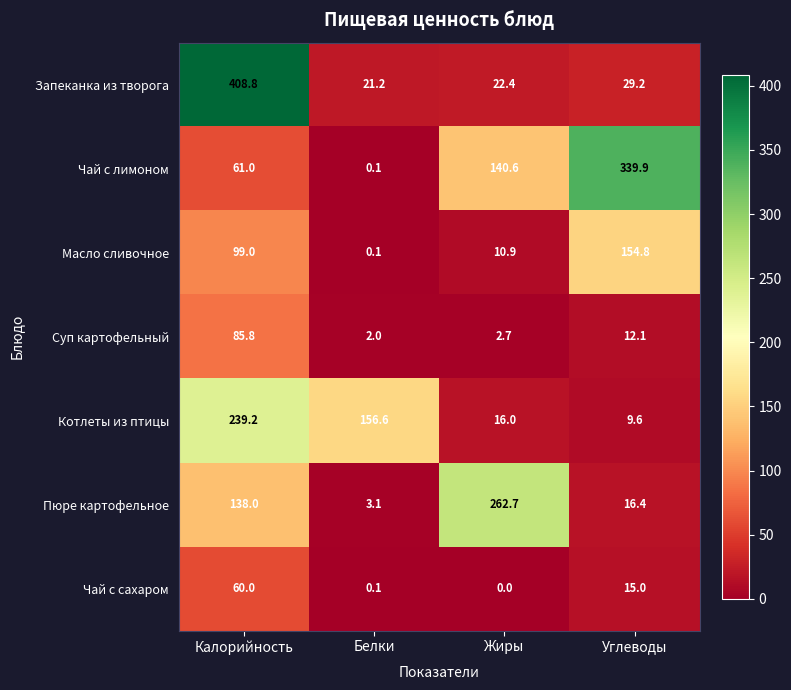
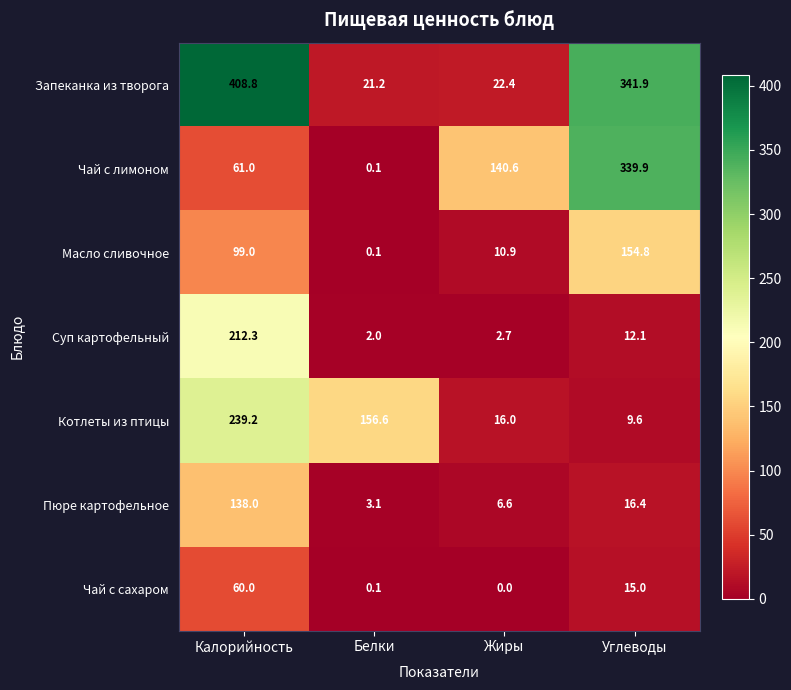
Запеканка из творога, Углеводы: 29.2 -> 341.9
Суп картофельный, Калорийность: 85.8 -> 212.3
Пюре картофельное, Жиры: 262.7 -> 6.6
